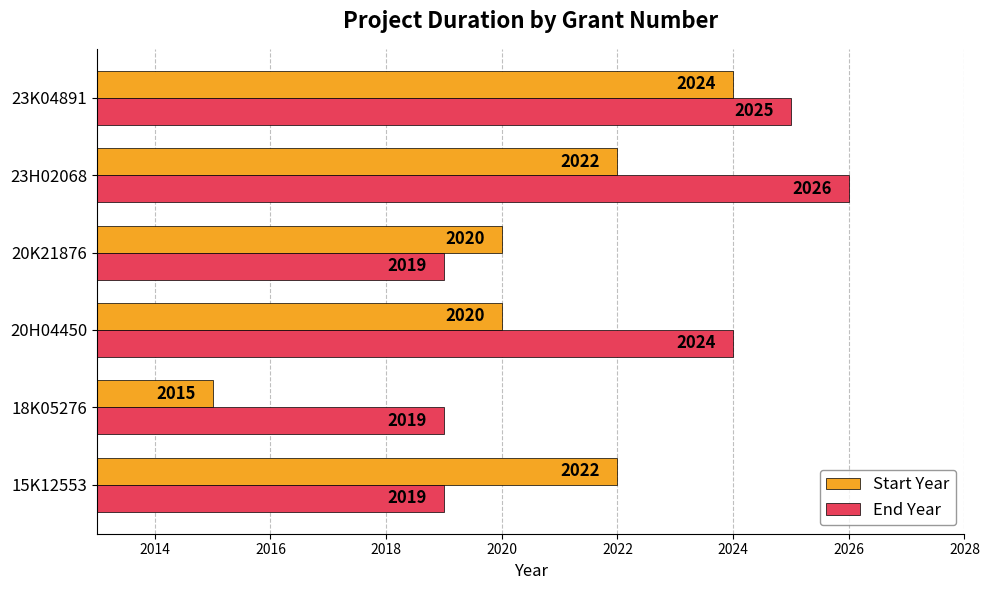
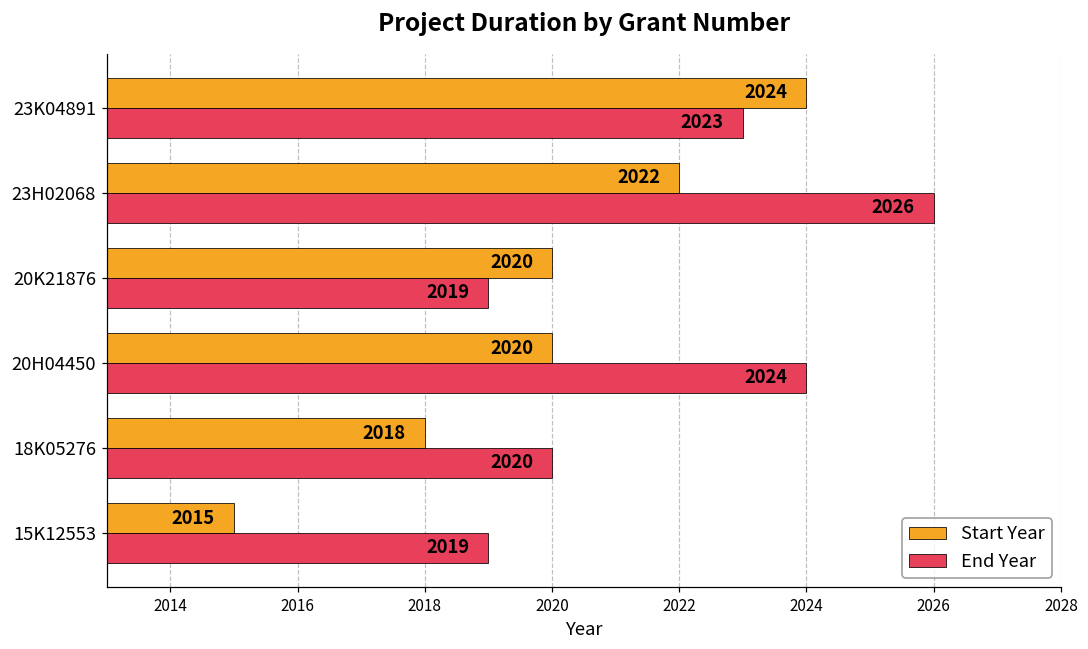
End Year, 23K04891: 2025 -> 2023
Start Year, 18K05276: 2015 -> 2018
End Year, 18K05276: 2019 -> 2020
Start Year, 15K12553: 2022 -> 2015
